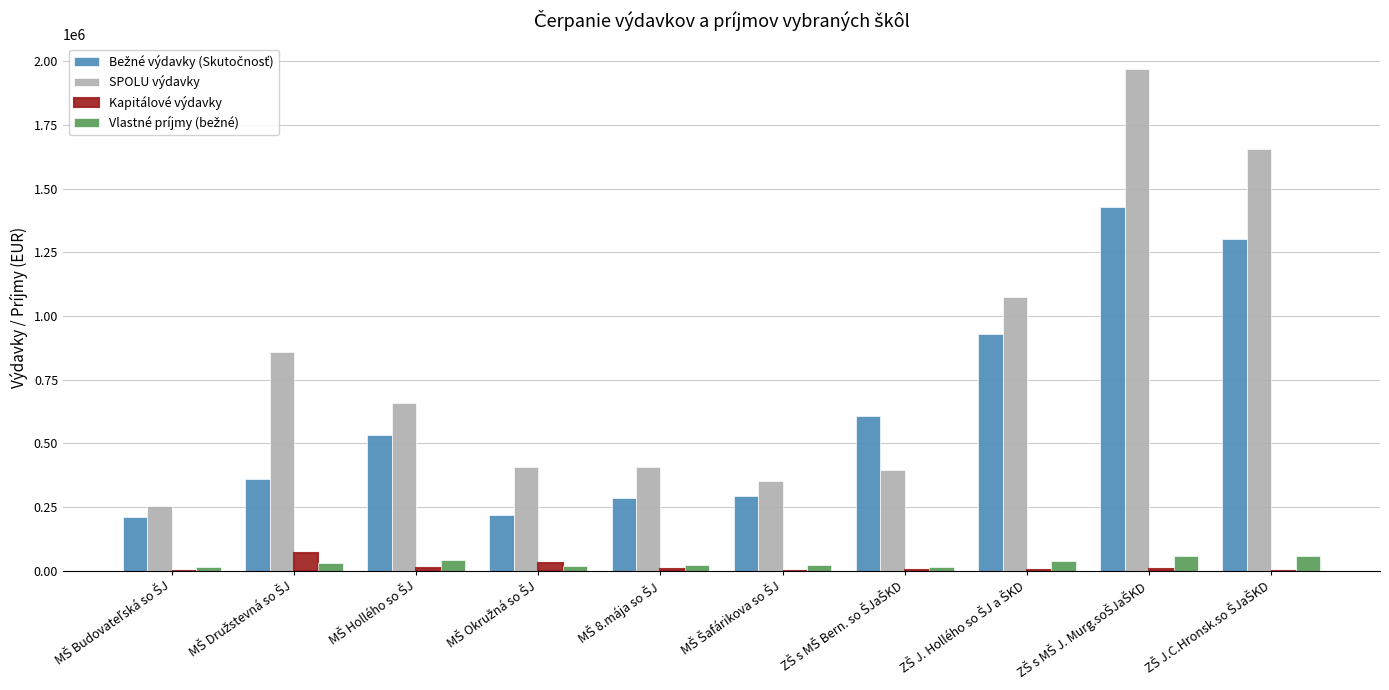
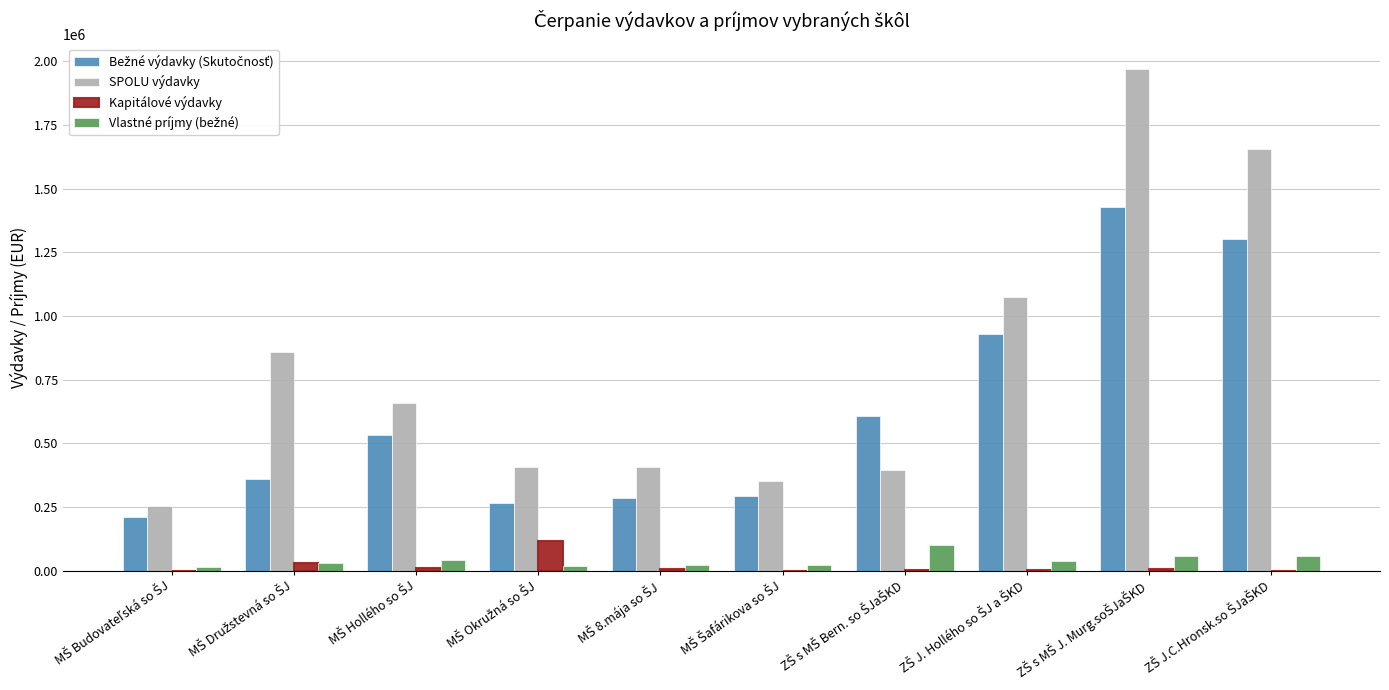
Kapitálové výdavky, MŠ Družstevná so ŠJ: 70000 -> 30000
Bežné výdavky (Skutočnosť), MŠ Okružná so ŠJ: 220000 -> 260000
Kapitálové výdavky, MŠ Okružná so ŠJ: 30000 -> 120000
Vlastné príjmy (bežné), ZŠ s MŠ Bern. so ŠJaŠKD: 20000 -> 100000
